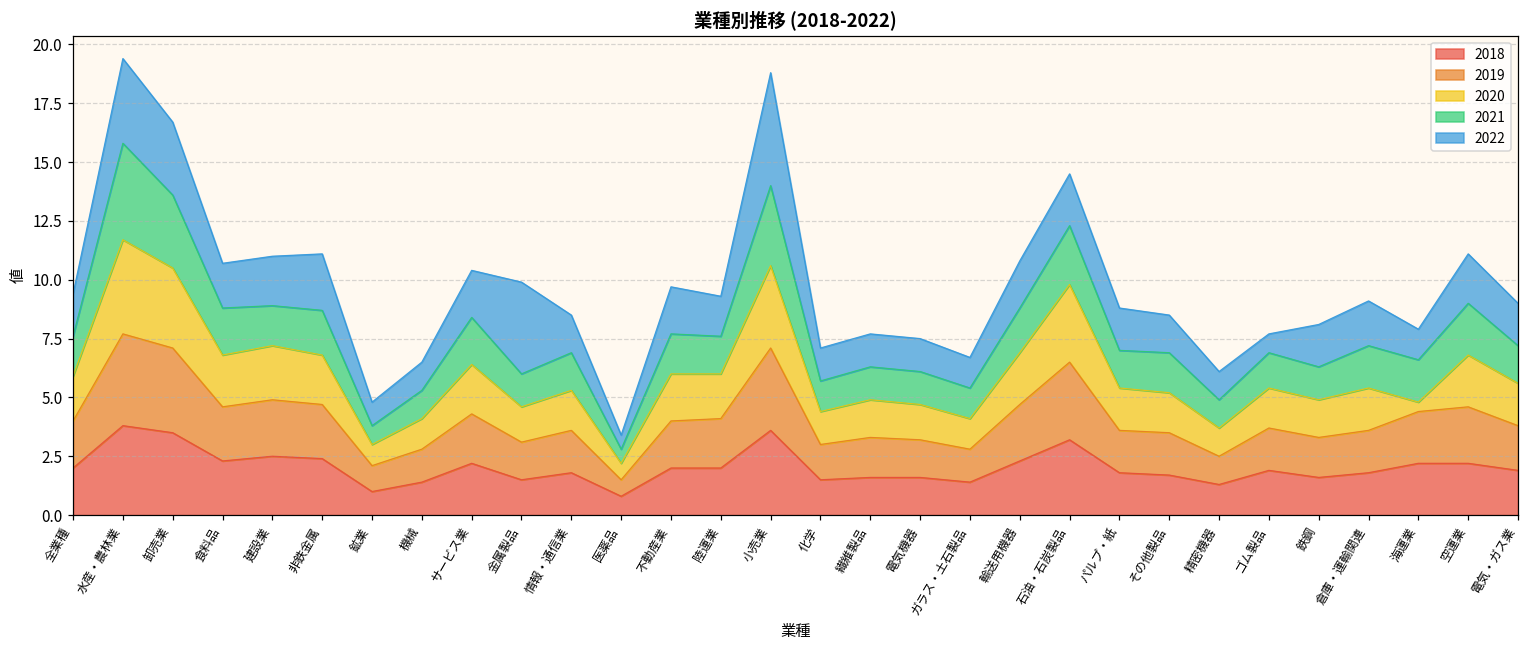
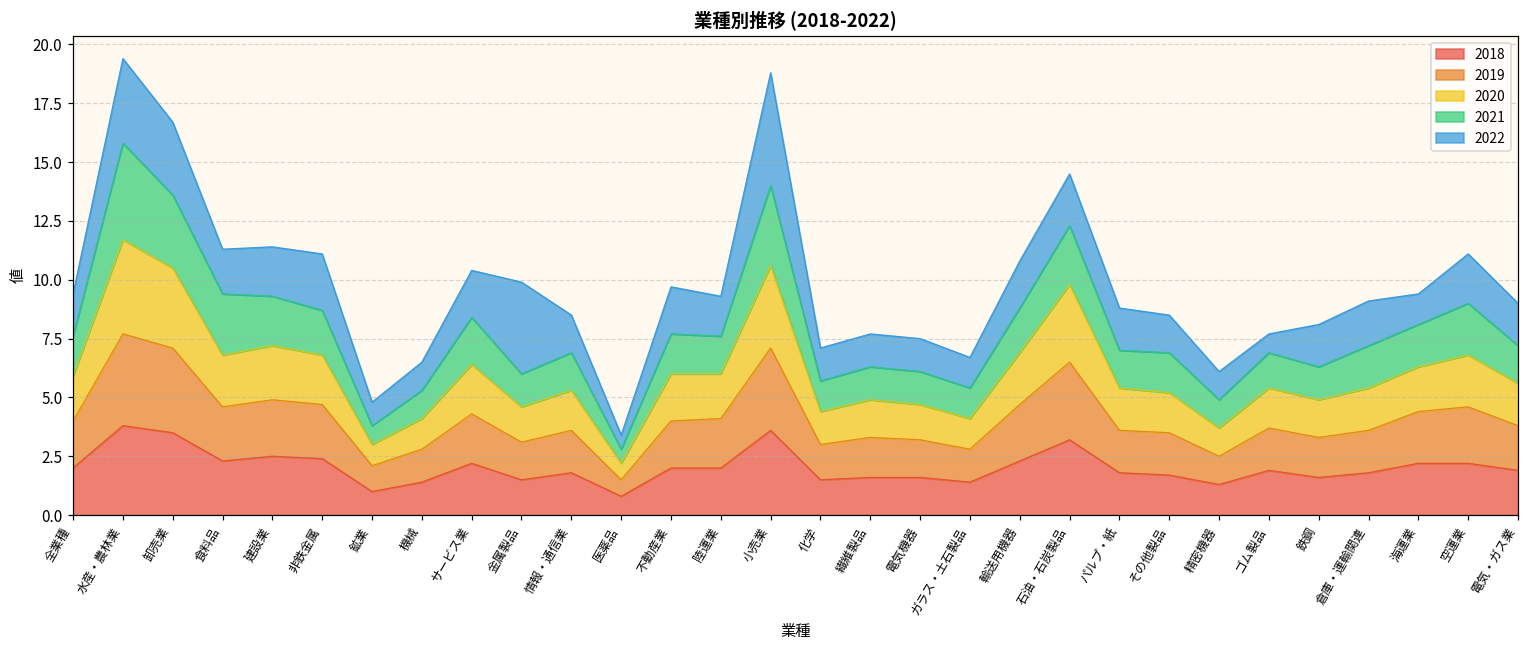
2021, 食料品: 2.0 -> 2.6
2021, 建設業: 1.7 -> 2.1
2020, 海運業: 0.4 -> 1.9
